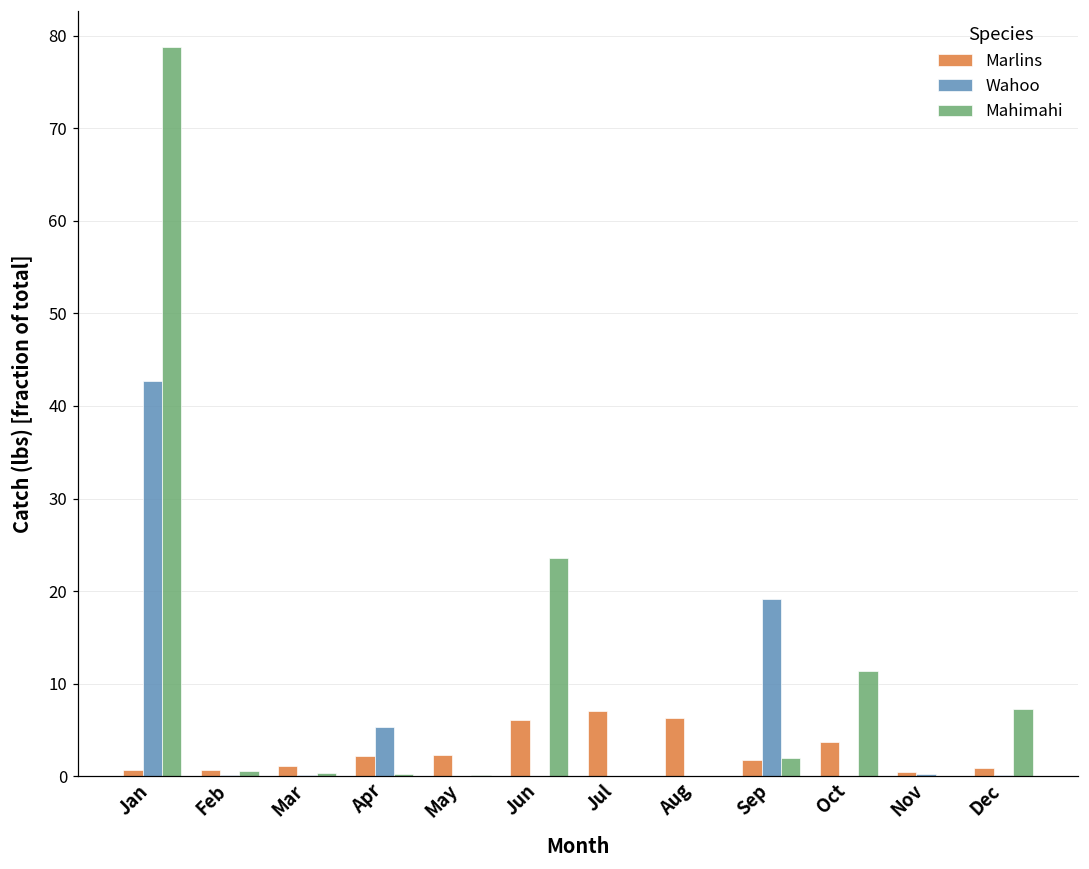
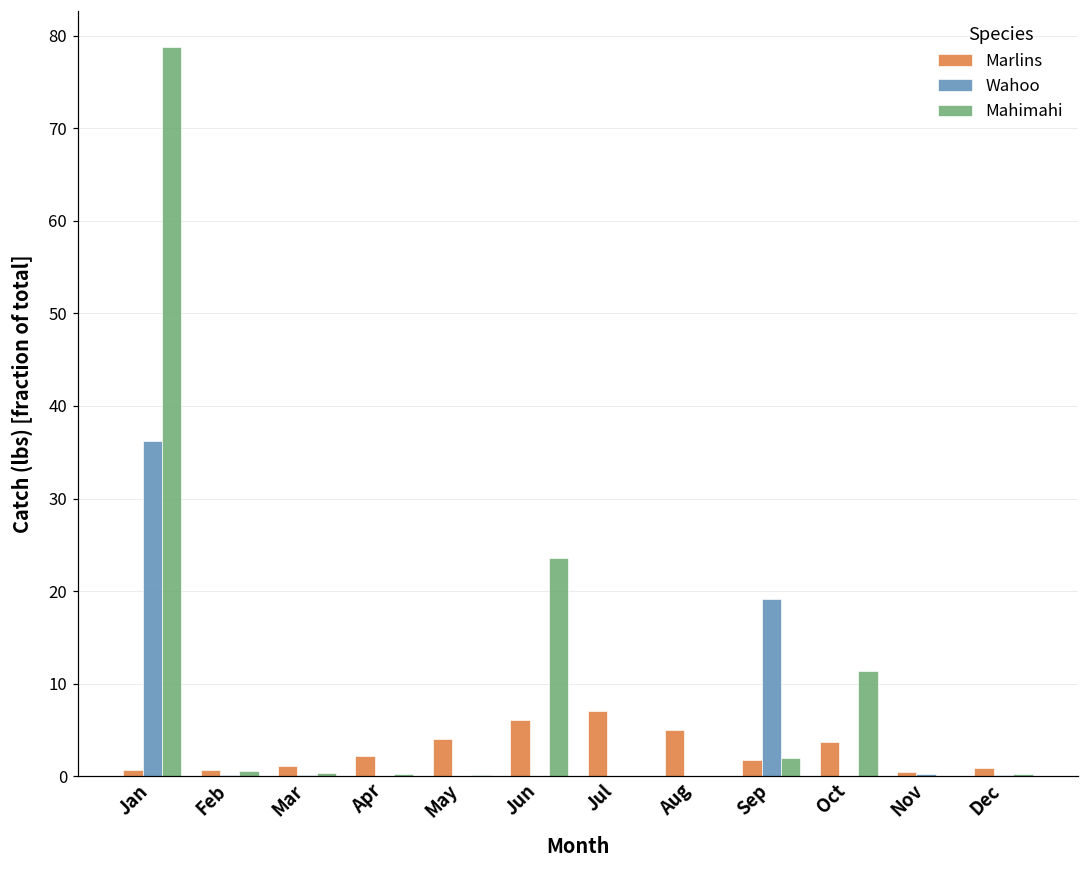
Wahoo, Jan: 43 -> 36
Wahoo, Apr: 5 -> 0
Marlins, May: 2 -> 4
Marlins, Aug: 6 -> 5
Mahimahi, Dec: 7 -> 0
